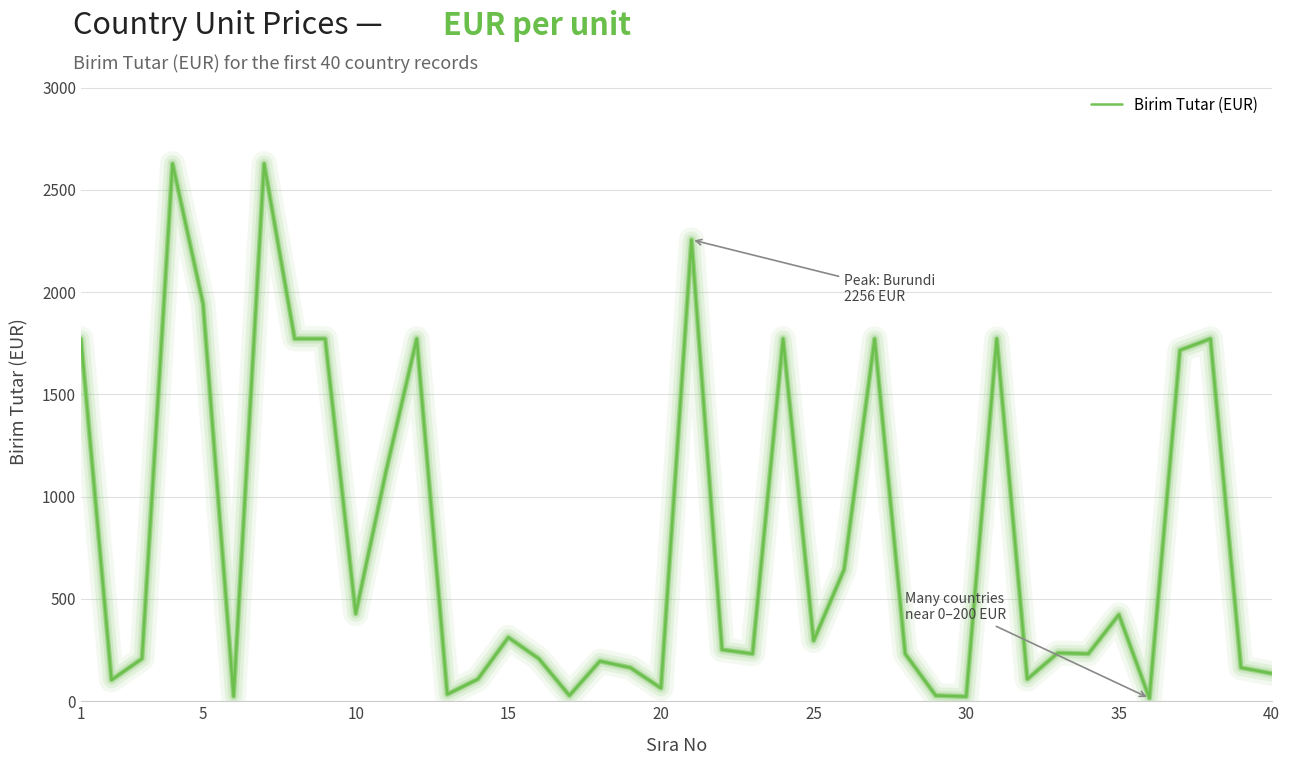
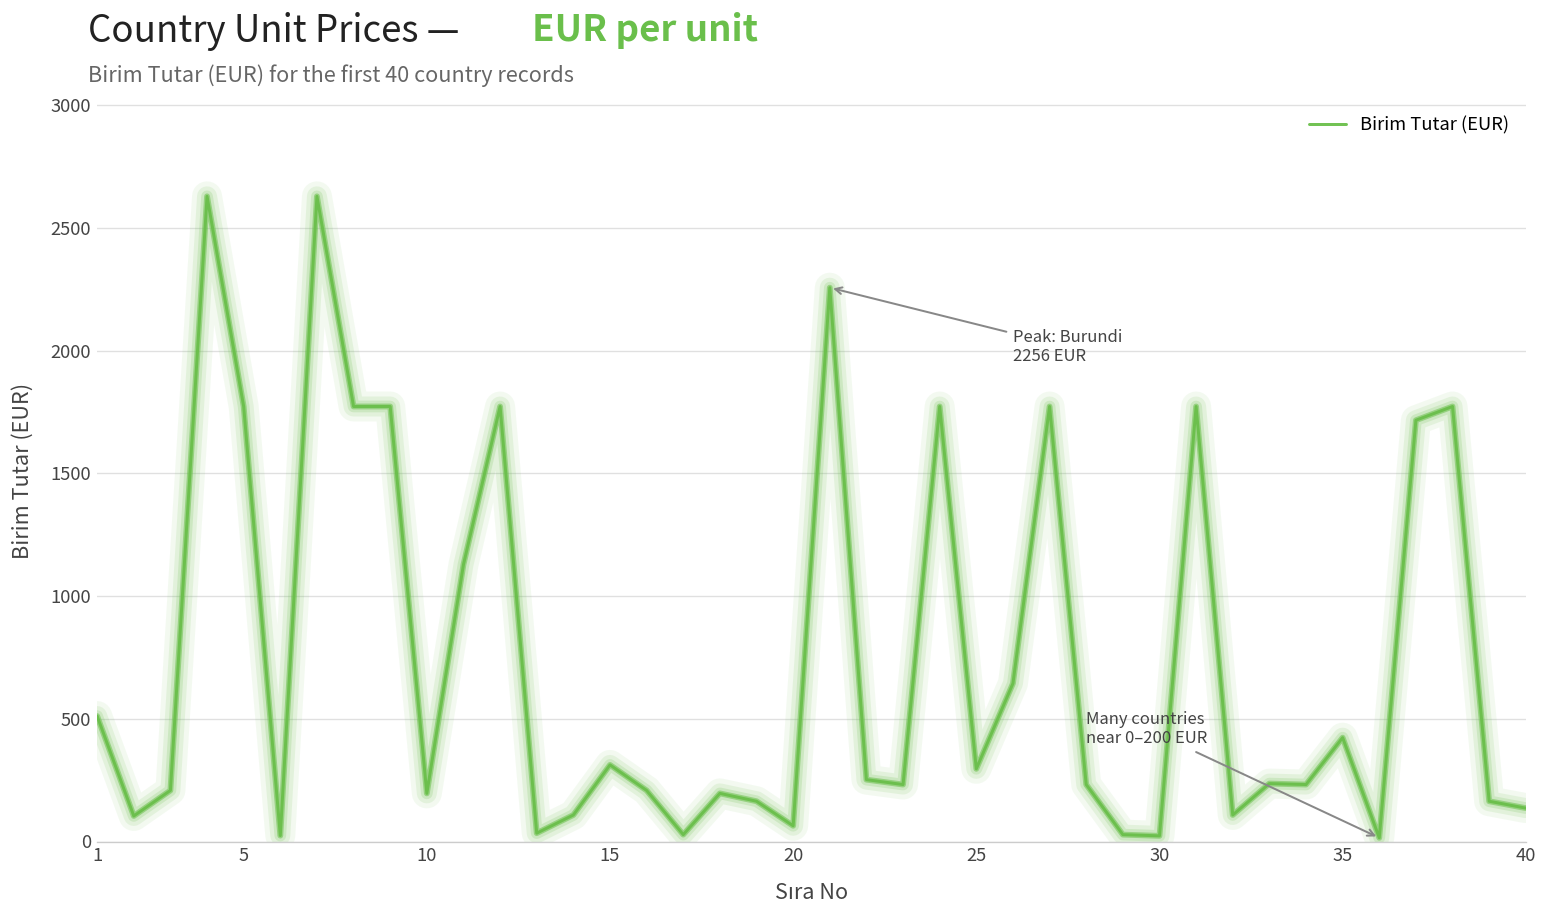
1: 1770 -> 510
5: 1940 -> 1770
10: 430 -> 200
